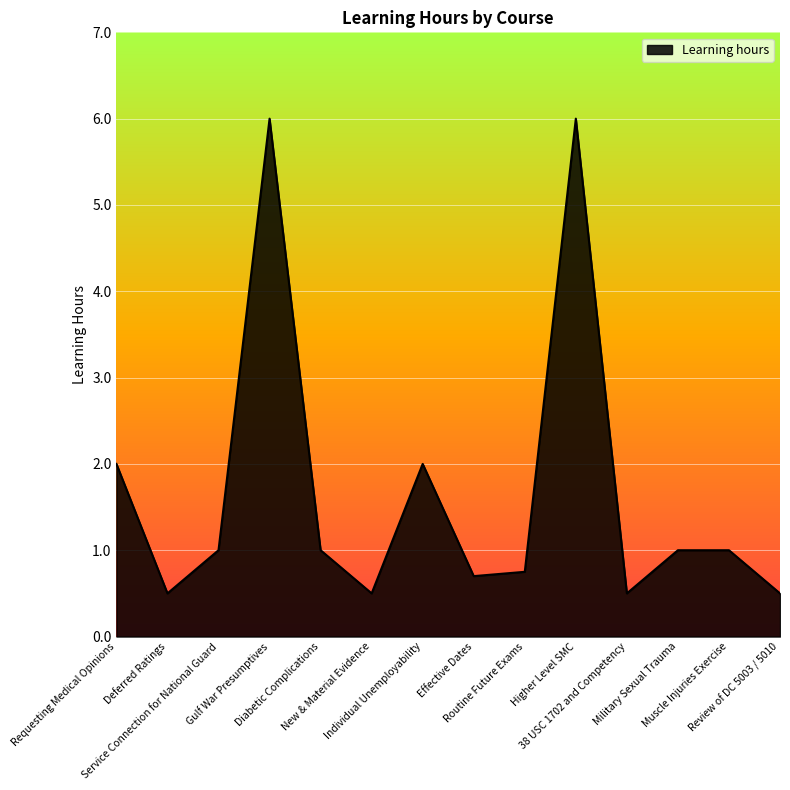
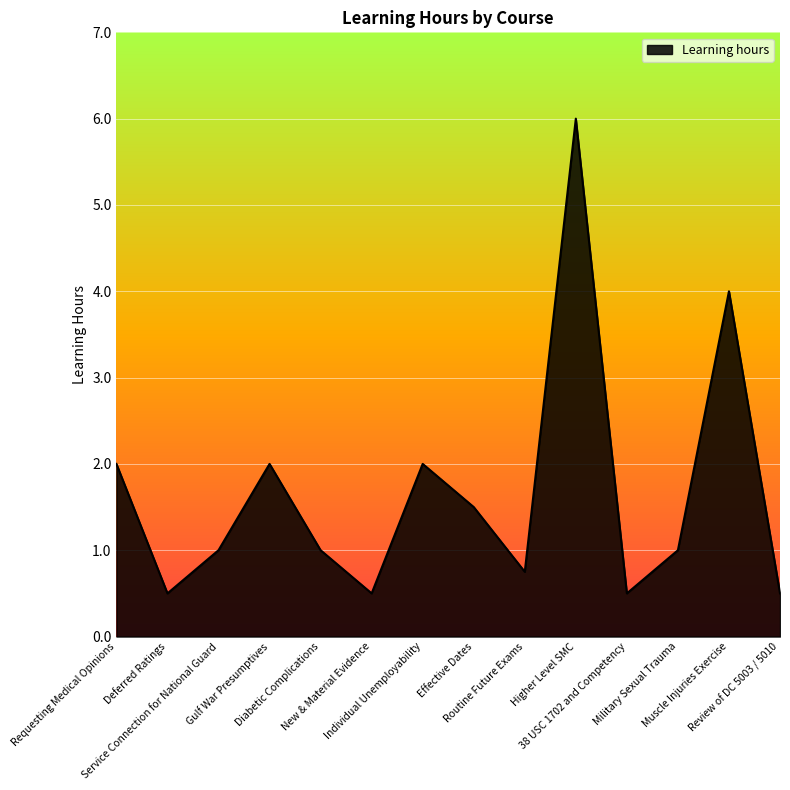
Gulf War Presumptives: 6 -> 2
Effective Dates: 0.7 -> 1.5
Muscle Injuries Exercise: 1 -> 4
